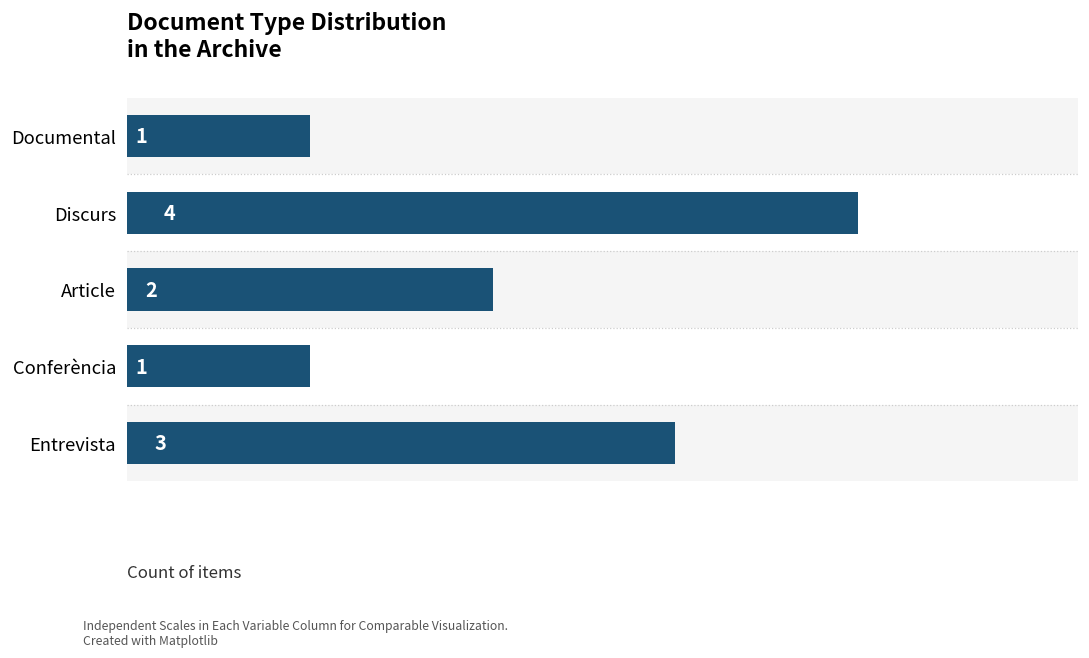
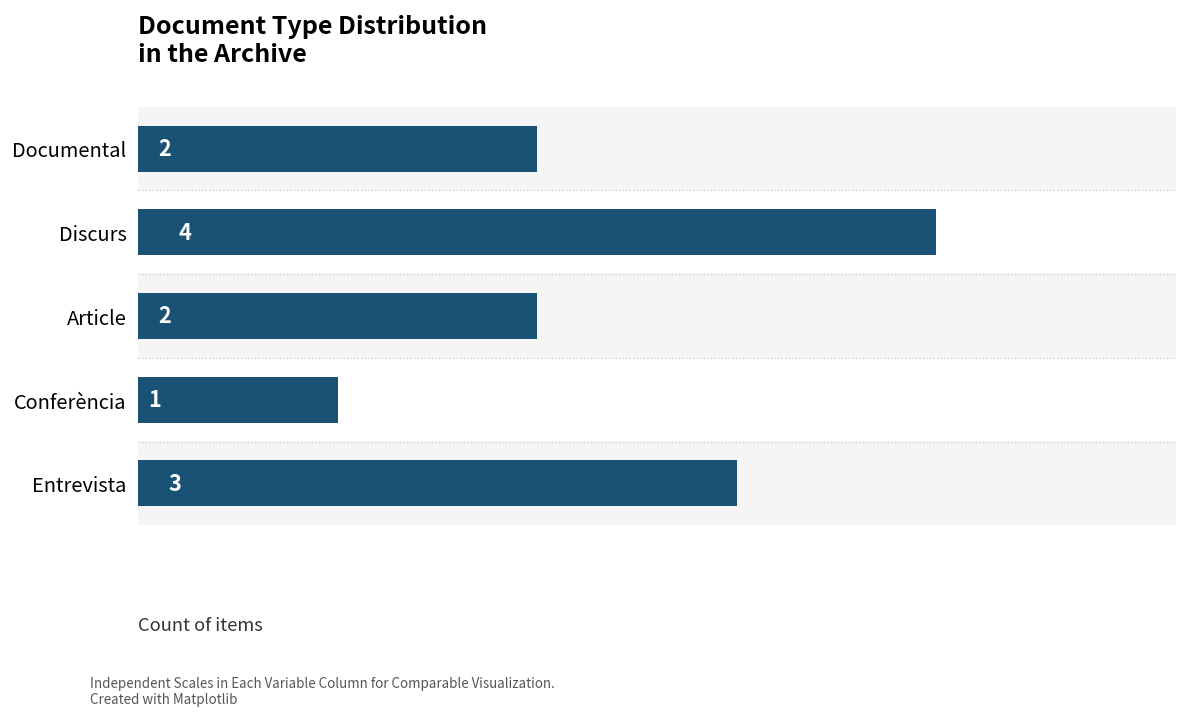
Documental: 1 -> 2
